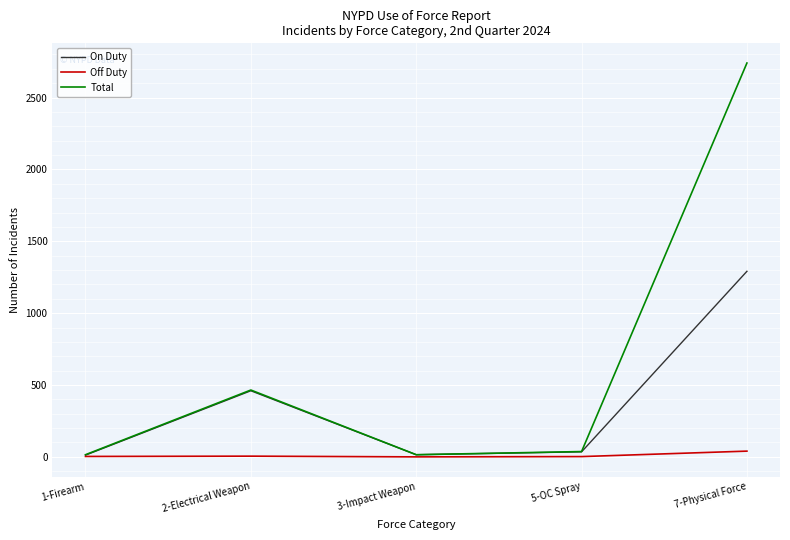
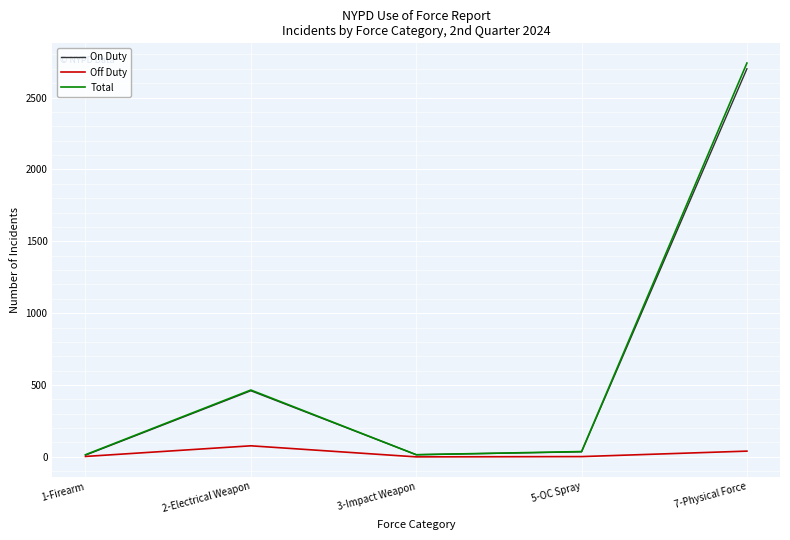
Off Duty, 2-Electrical Weapon: 10 -> 80
On Duty, 7-Physical Force: 1290 -> 2700
